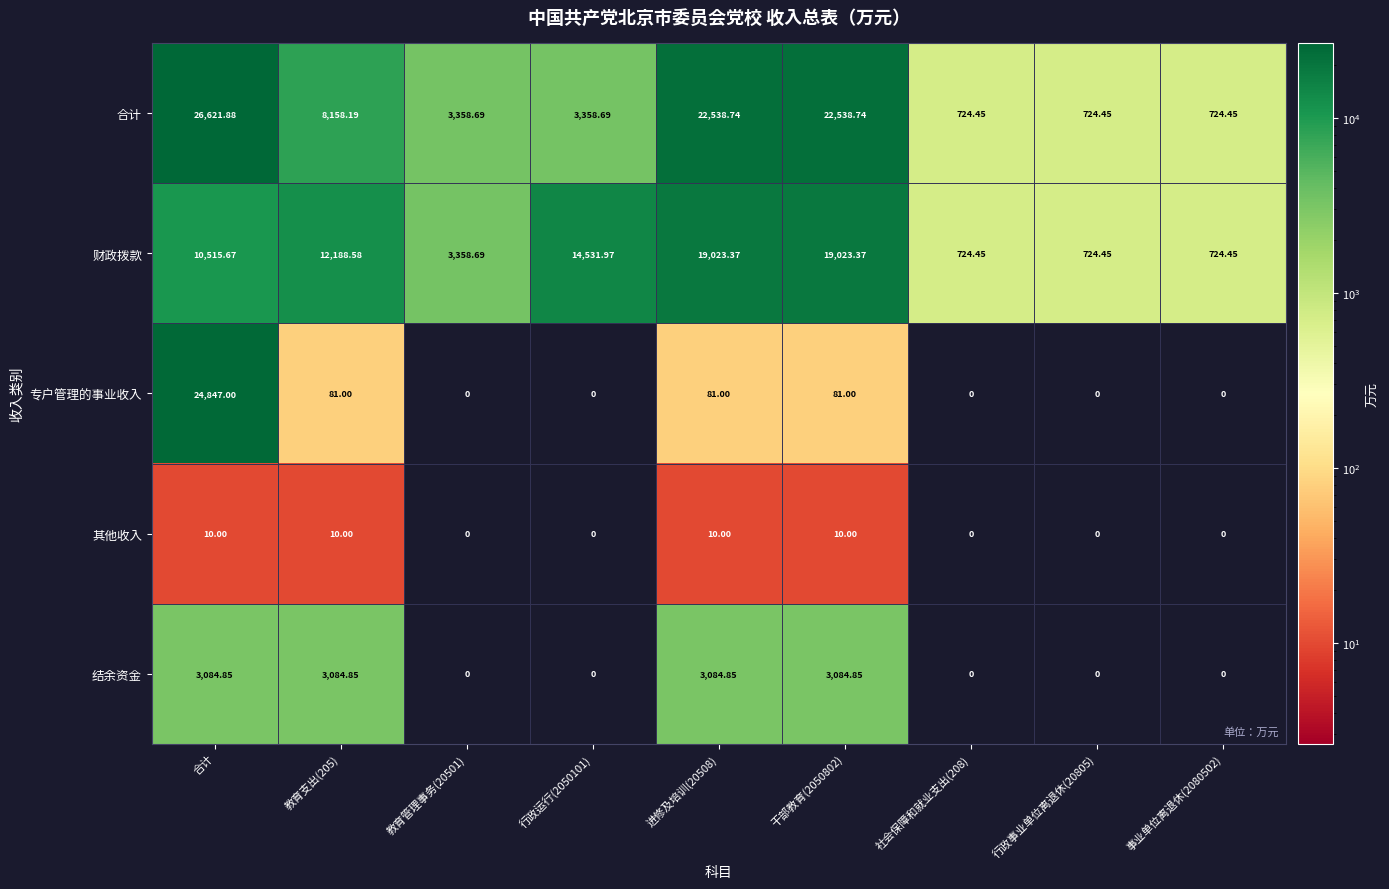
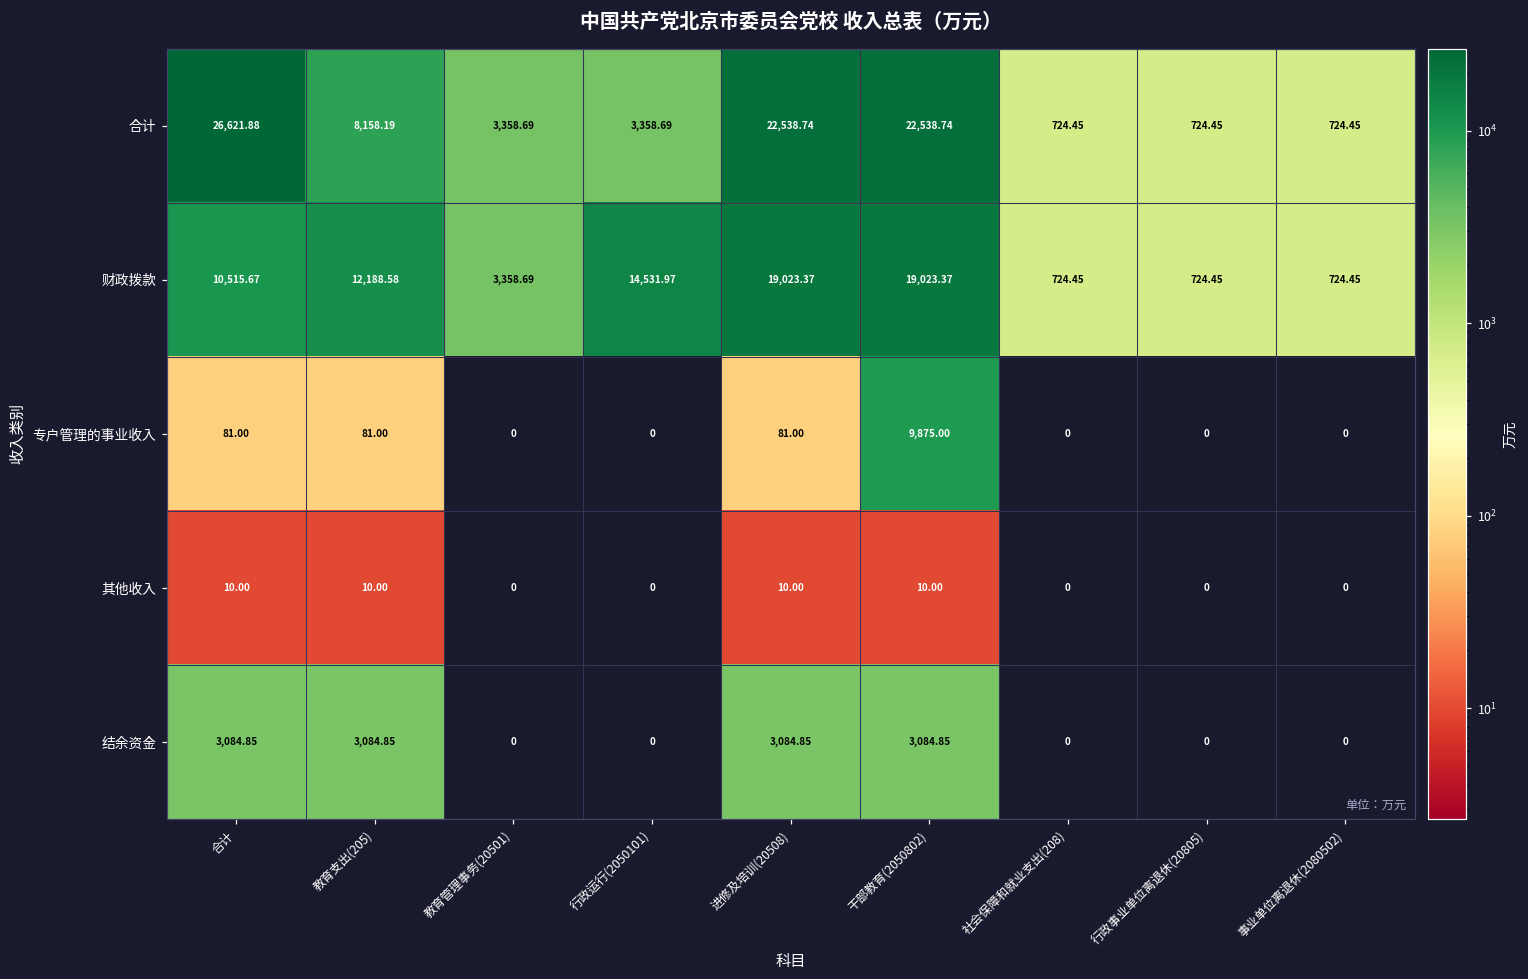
专户管理的事业收入, 合计: 24,847.00 -> 81.00
专户管理的事业收入, 干部教育(2050802): 81.00 -> 9,875.00
